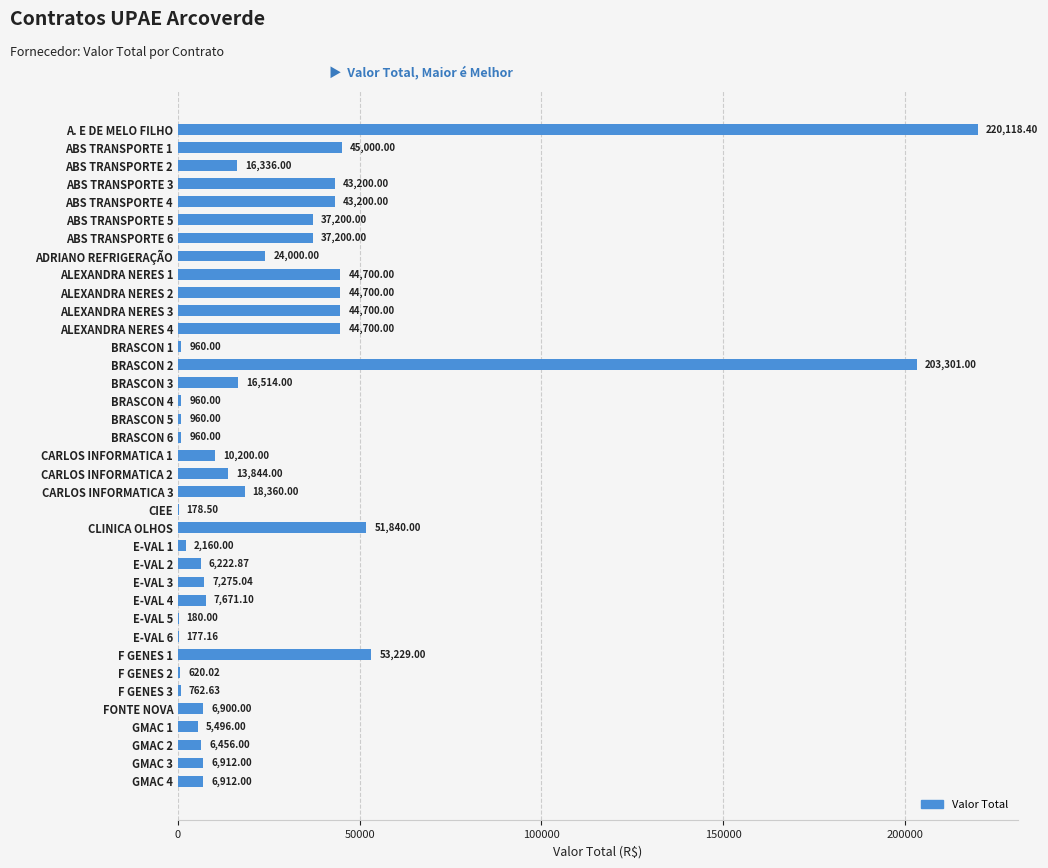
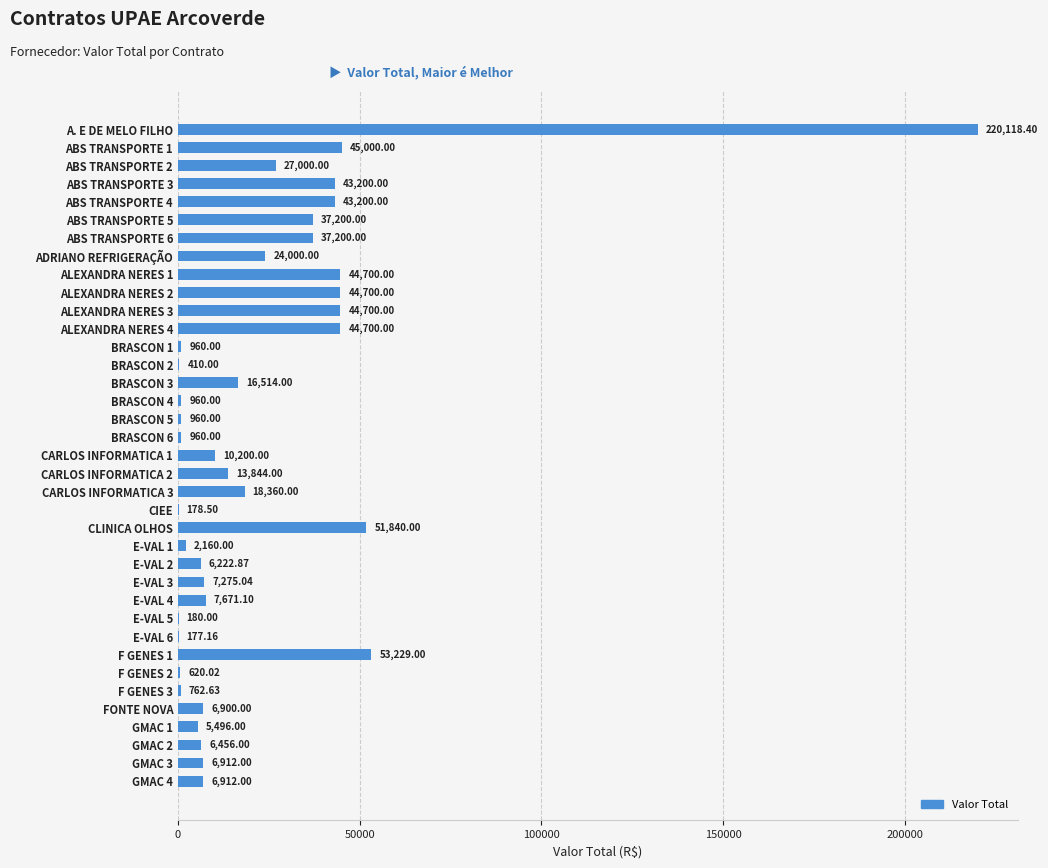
ABS TRANSPORTE 2: 16,336.00 -> 27,000.00
BRASCON 2: 203,301.00 -> 410.00
